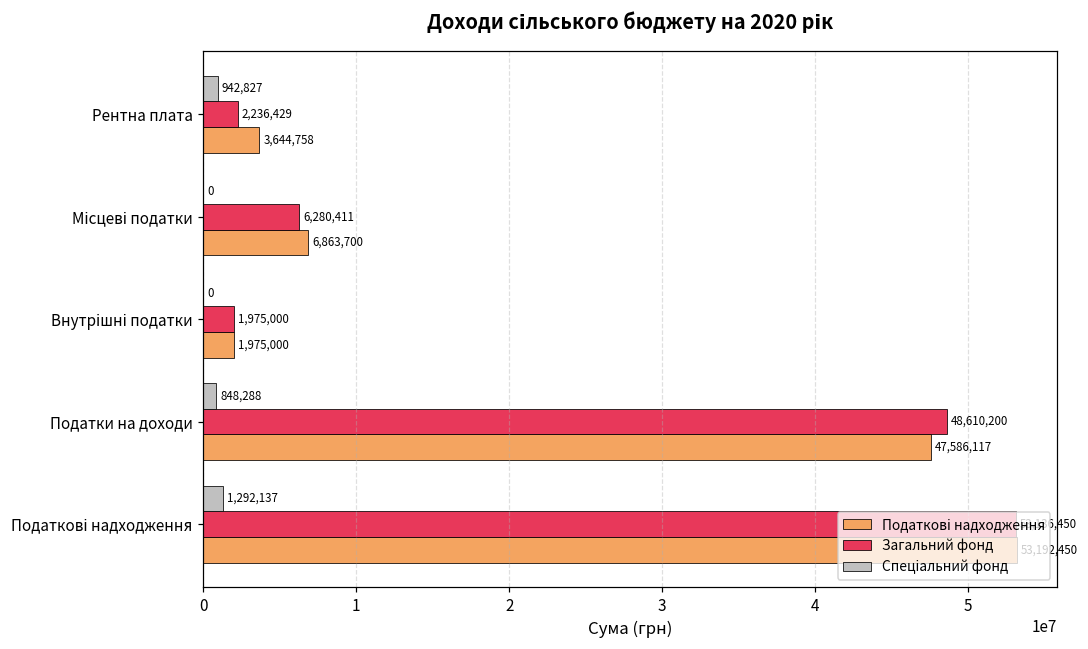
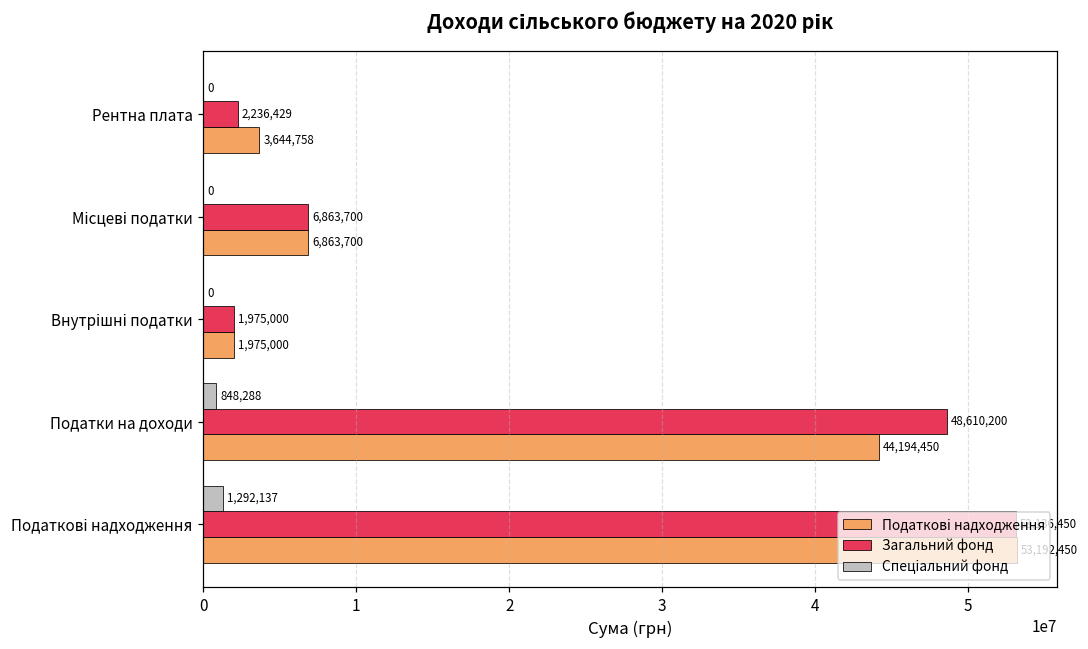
Спеціальний фонд, Рентна плата: 942,827 -> 0
Загальний фонд, Місцеві податки: 6,280,411 -> 6,863,700
Податкові надходження, Податки на доходи: 47,586,117 -> 44,194,450
